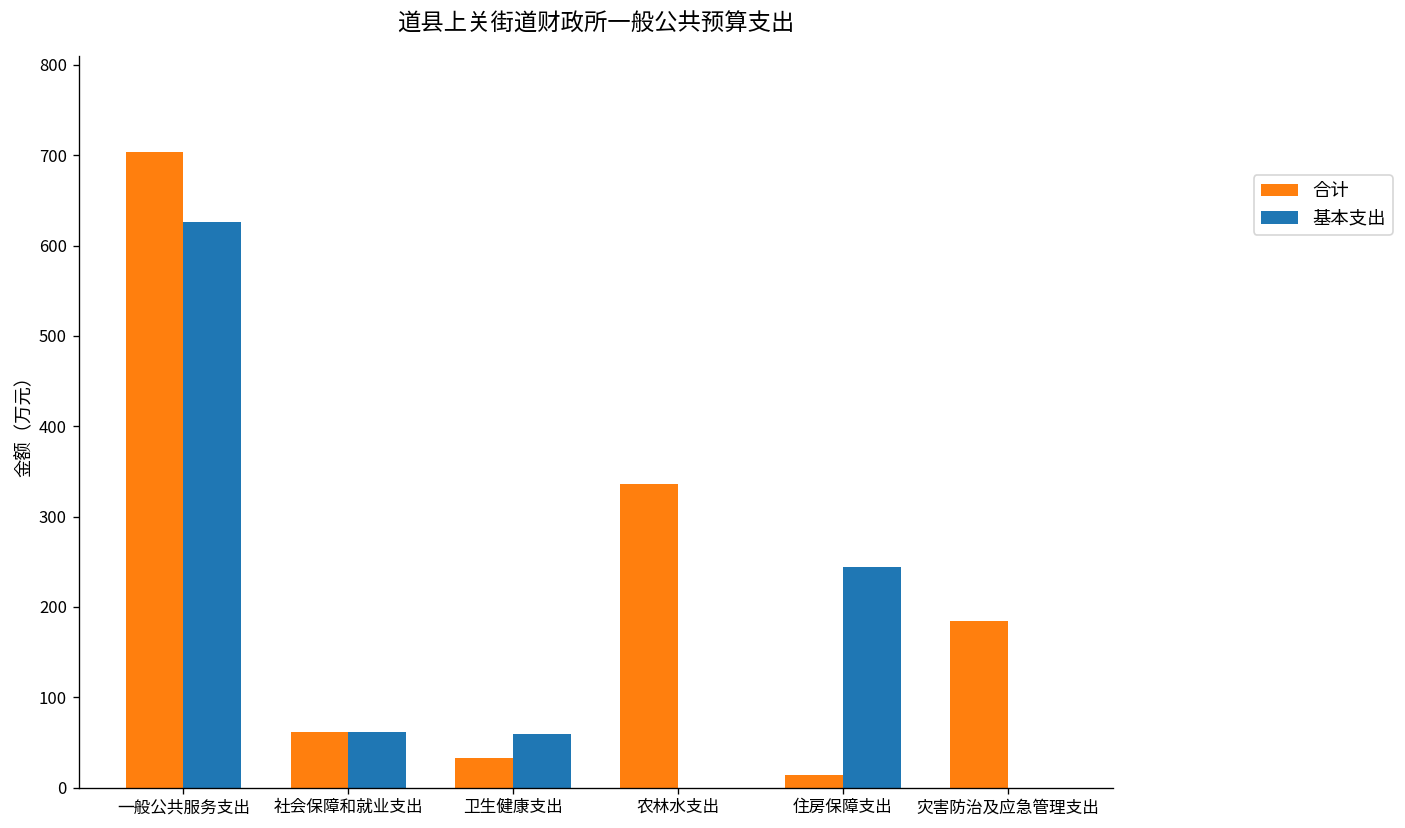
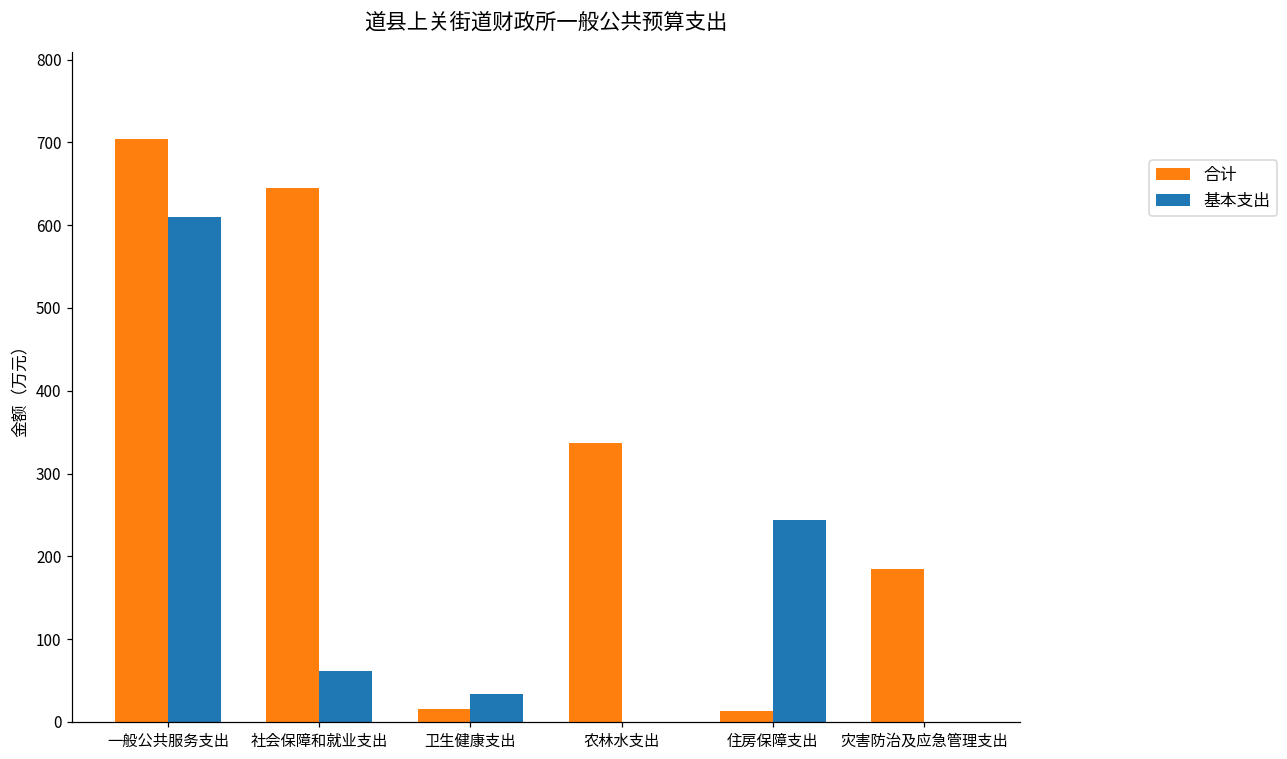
基本支出, 一般公共服务支出: 630 -> 610
合计, 社会保障和就业支出: 60 -> 640
合计, 卫生健康支出: 30 -> 20
基本支出, 卫生健康支出: 60 -> 30
